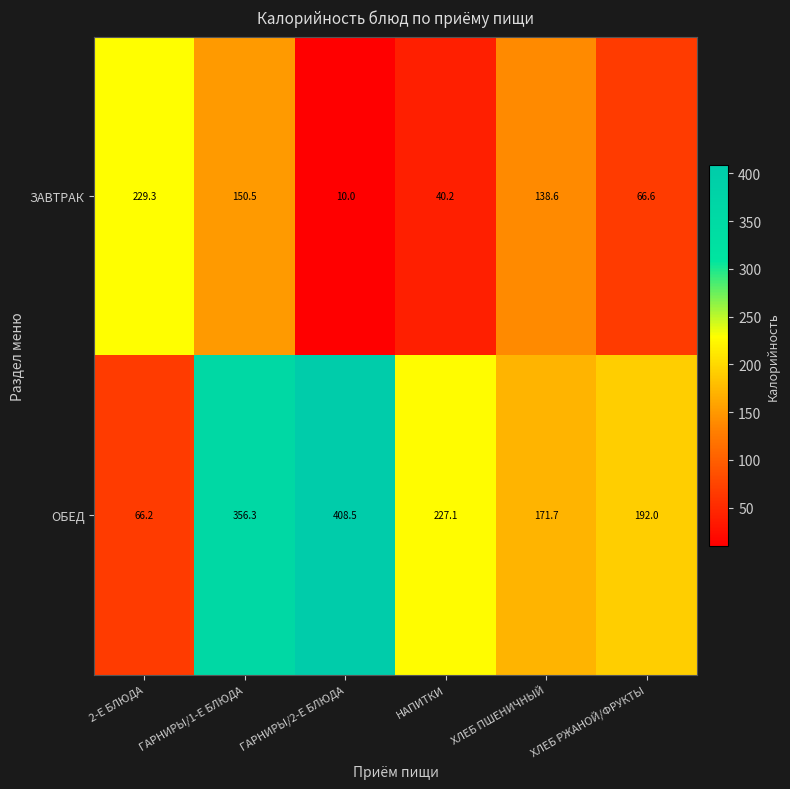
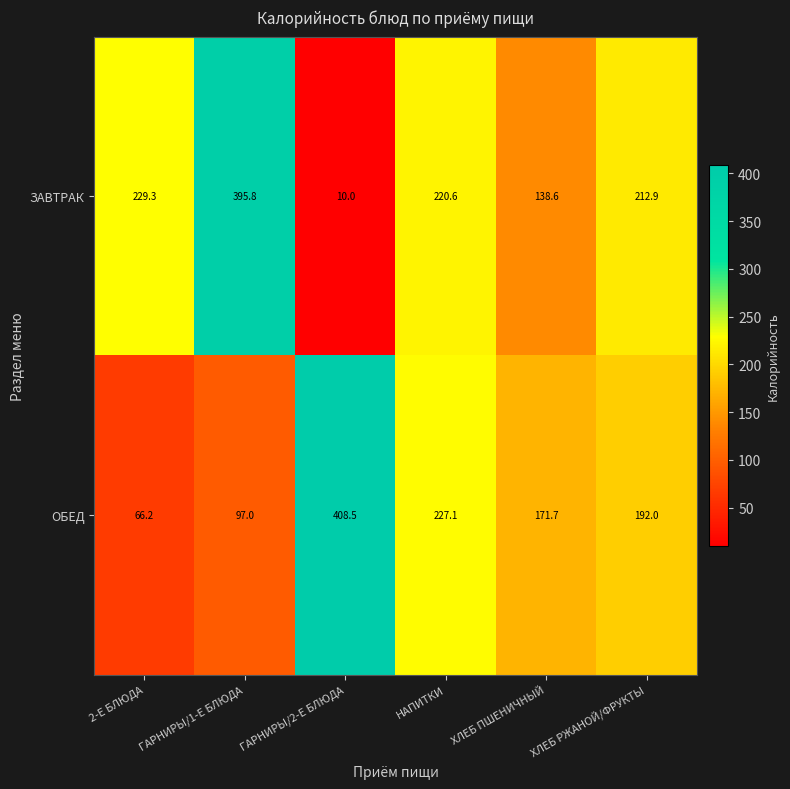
ЗАВТРАК, ГАРНИРЫ/1-Е БЛЮДА: 150.5 -> 395.8
ЗАВТРАК, НАПИТКИ: 40.2 -> 220.6
ЗАВТРАК, ХЛЕБ РЖАНОЙ/ФРУКТЫ: 66.6 -> 212.9
ОБЕД, ГАРНИРЫ/1-Е БЛЮДА: 356.3 -> 97.0
